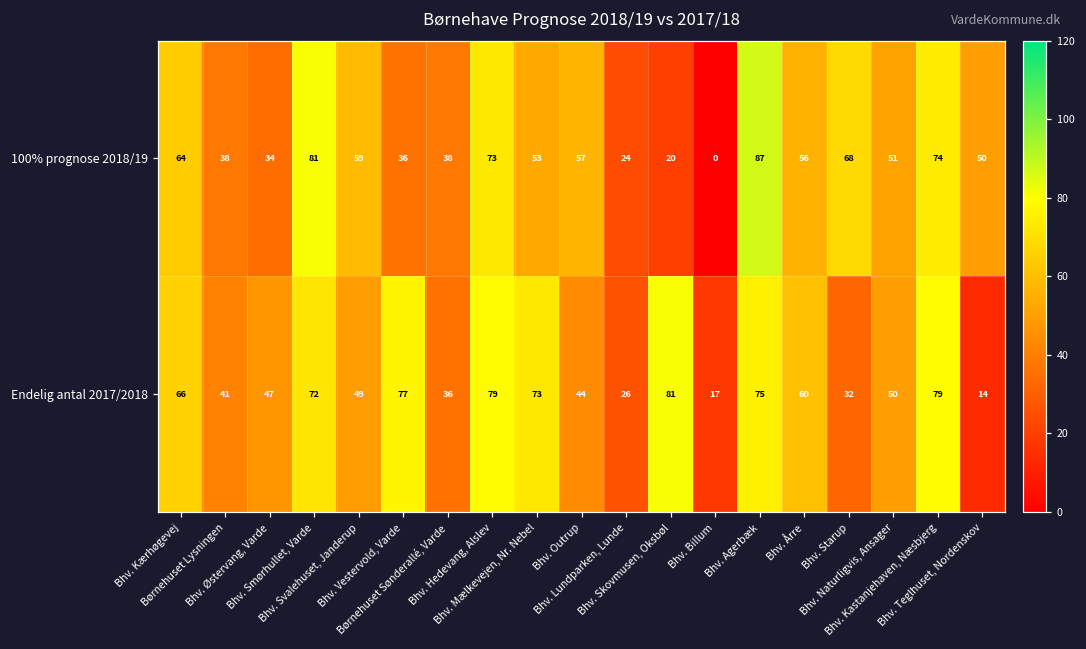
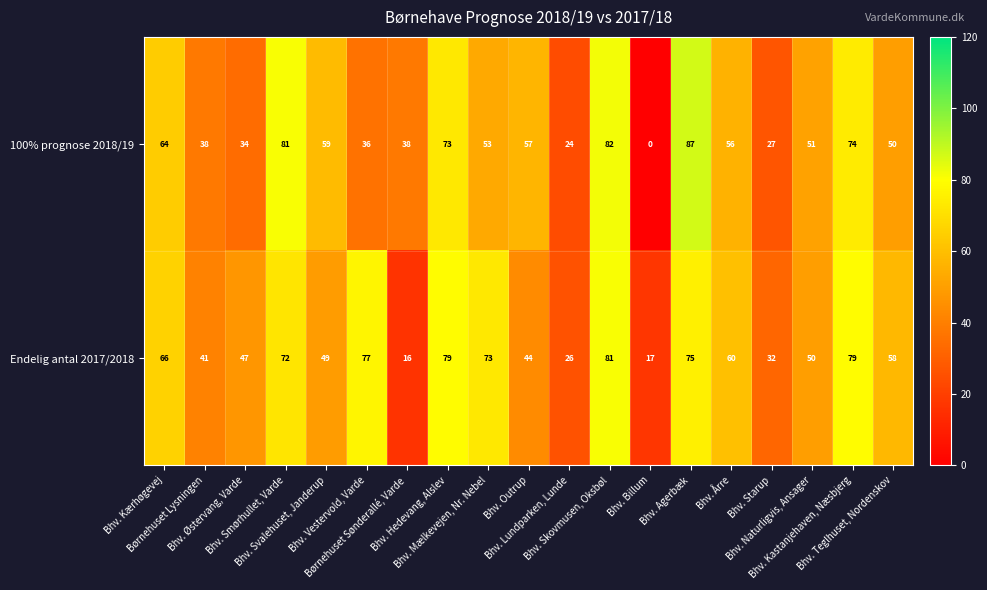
100% prognose 2018/19, Bhv. Skovmusen, Oksbøl: 20 -> 82
100% prognose 2018/19, Bhv. Starup: 68 -> 27
Endelig antal 2017/2018, Børnehuset Sønderallé, Varde: 36 -> 16
Endelig antal 2017/2018, Bhv. Teglhuset, Nordenskov: 14 -> 58
